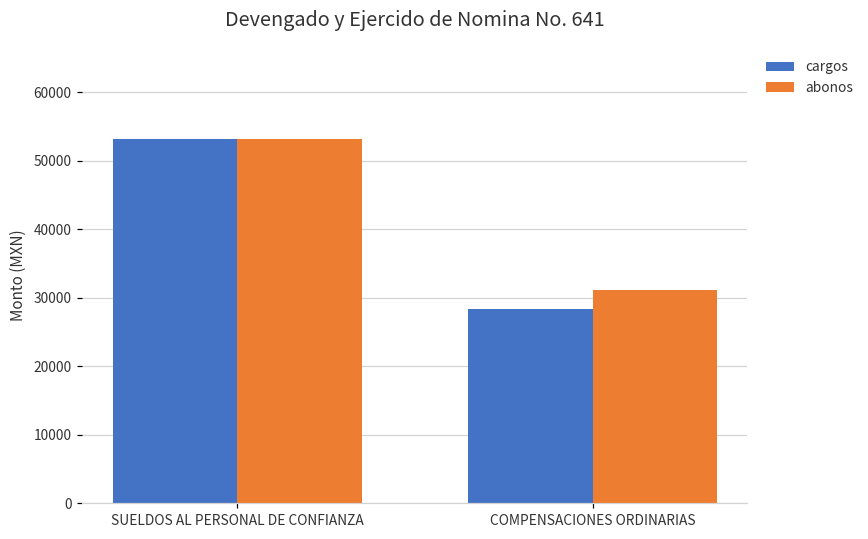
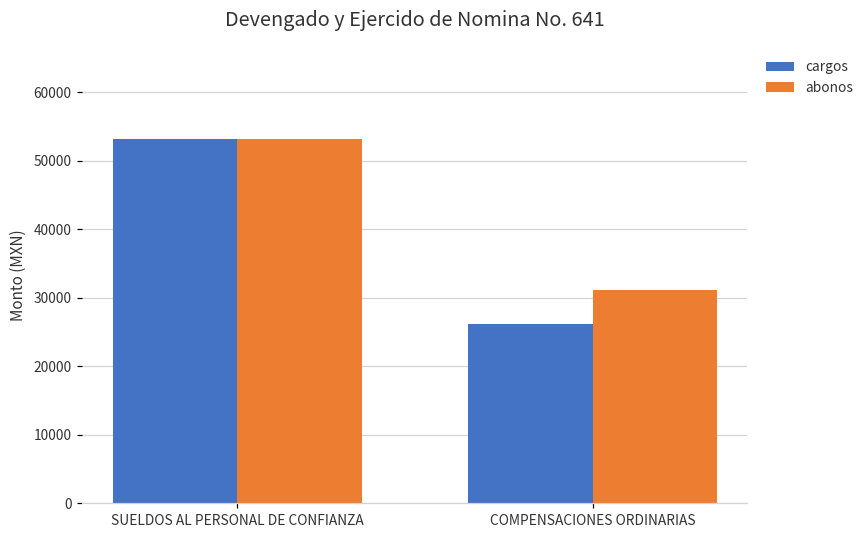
cargos, COMPENSACIONES ORDINARIAS: 28000 -> 26000
